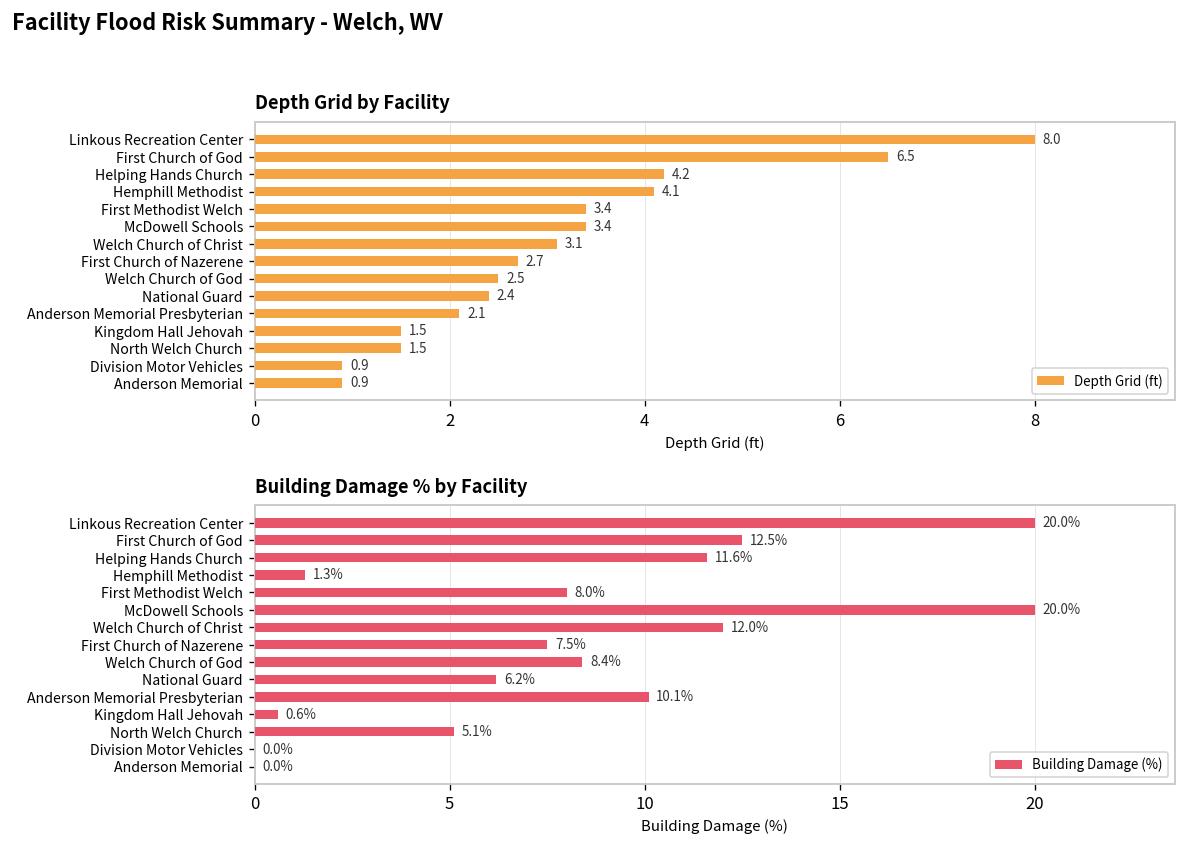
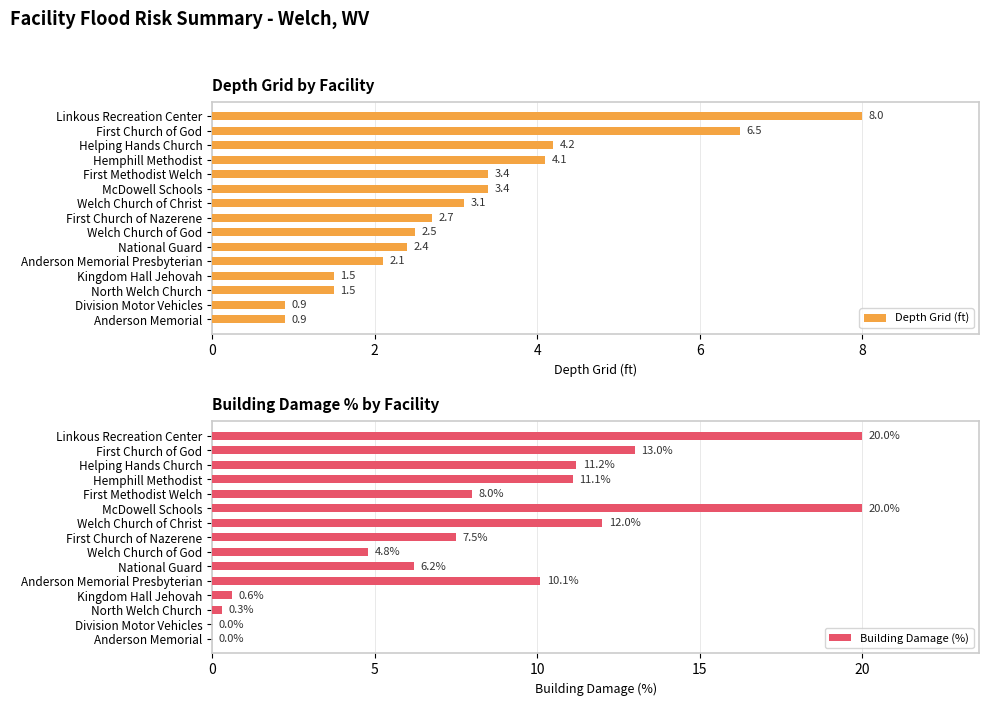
Building Damage % by Facility, First Church of God: 12.5% -> 13.0%
Building Damage % by Facility, Helping Hands Church: 11.6% -> 11.2%
Building Damage % by Facility, Hemphill Methodist: 1.3% -> 11.1%
Building Damage % by Facility, Welch Church of God: 8.4% -> 4.8%
Building Damage % by Facility, North Welch Church: 5.1% -> 0.3%
